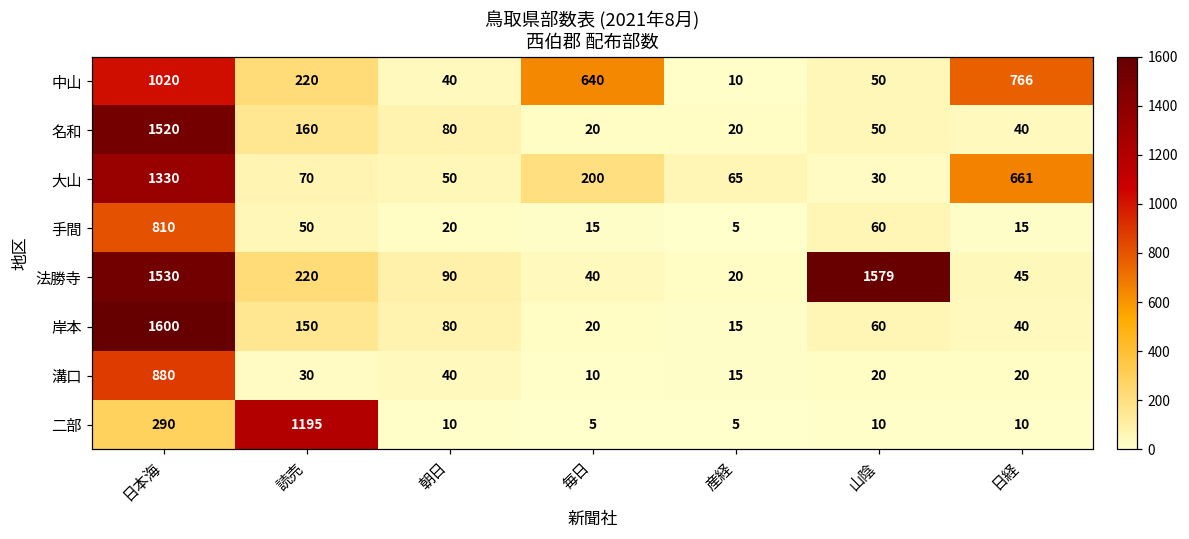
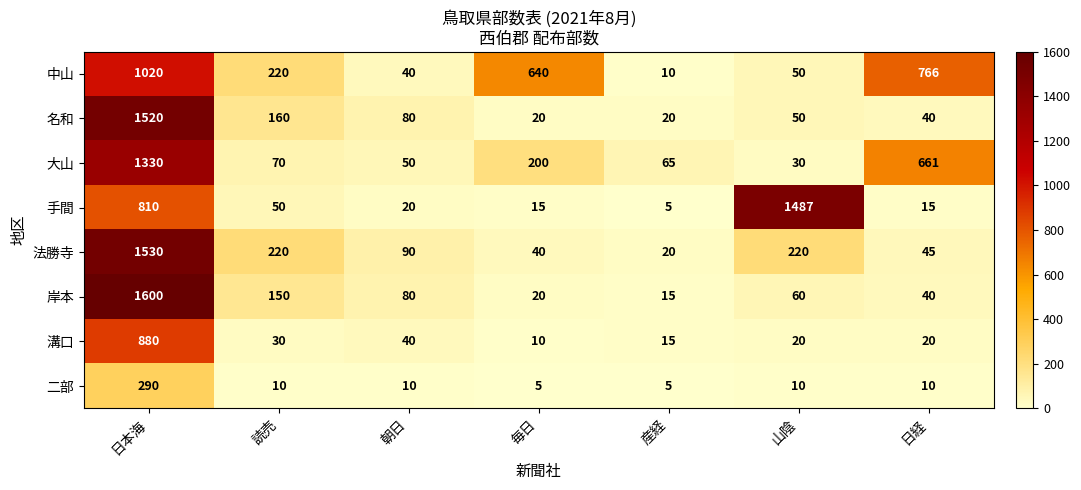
手間, 山陰: 60 -> 1487
法勝寺, 山陰: 1579 -> 220
二部, 読売: 1195 -> 10
